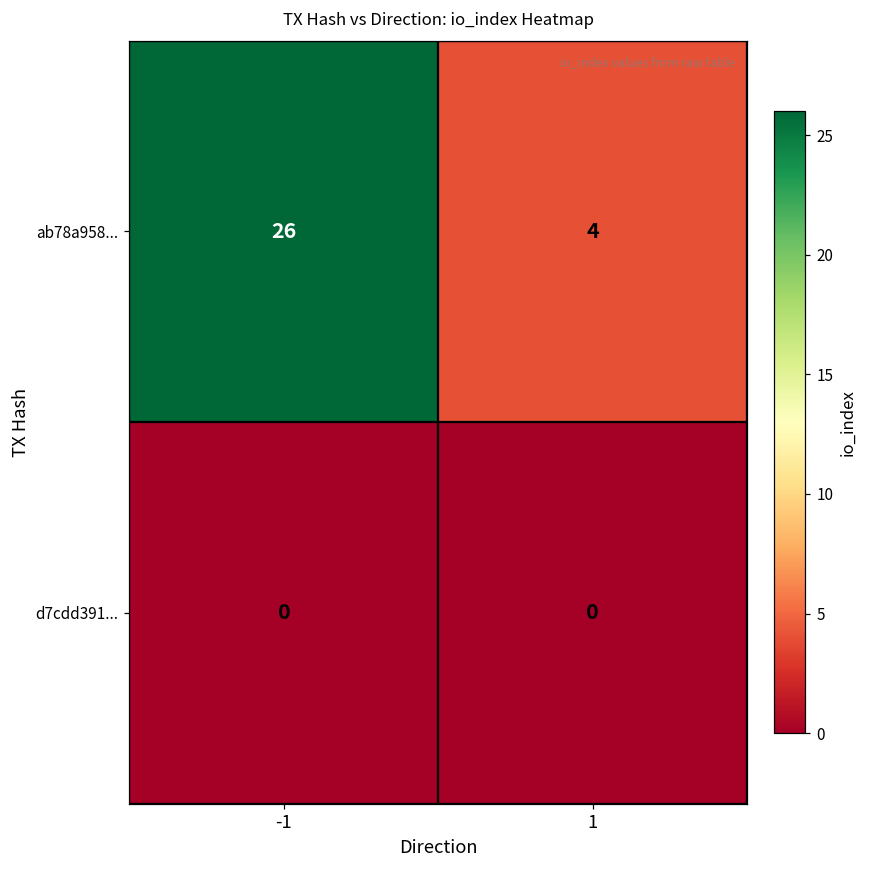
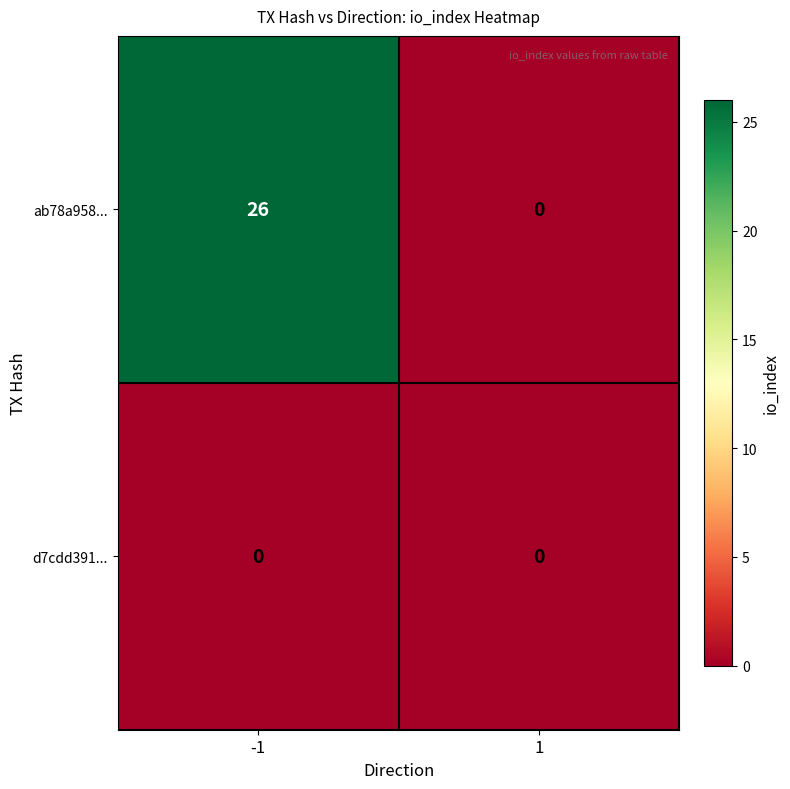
ab78a958..., 1: 4 -> 0
